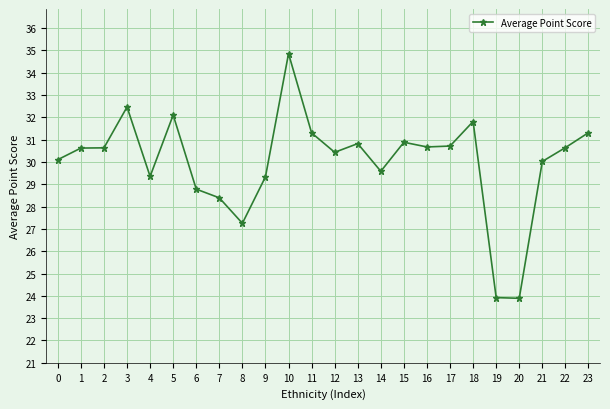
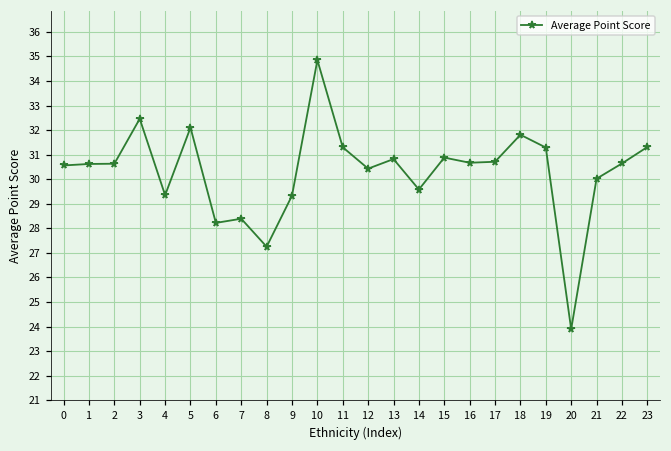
0: 30.1 -> 30.6
6: 28.8 -> 28.2
19: 23.9 -> 31.3
